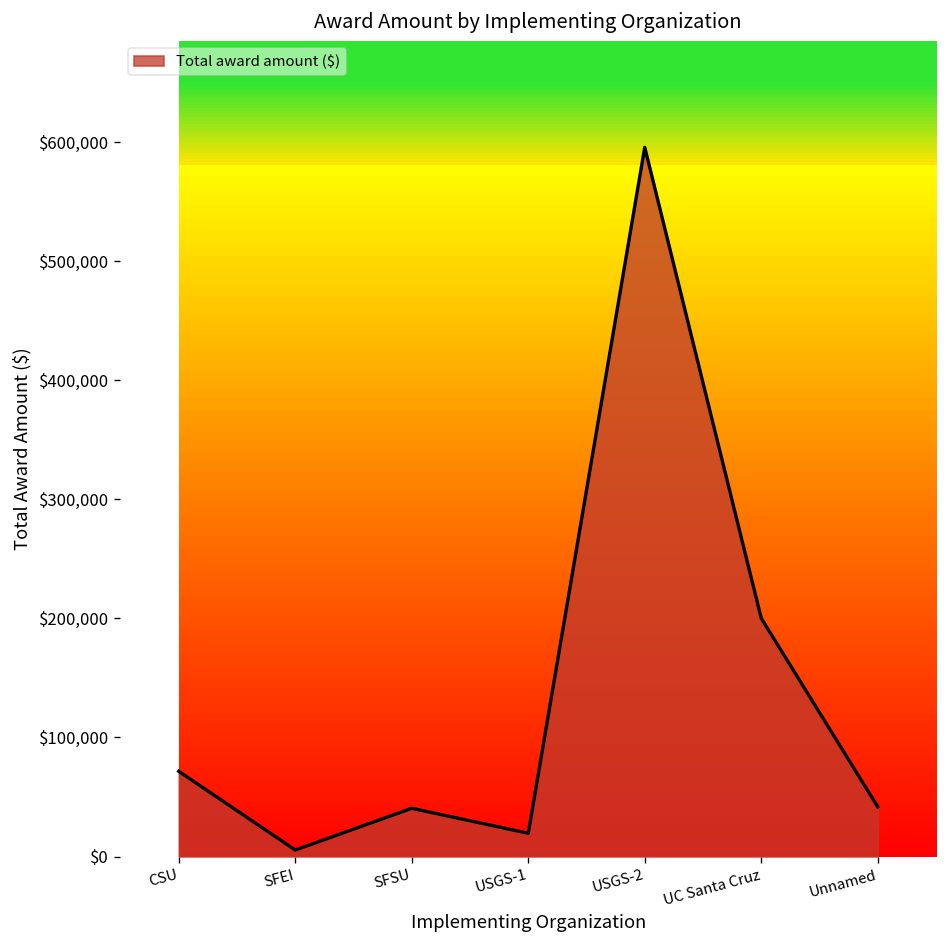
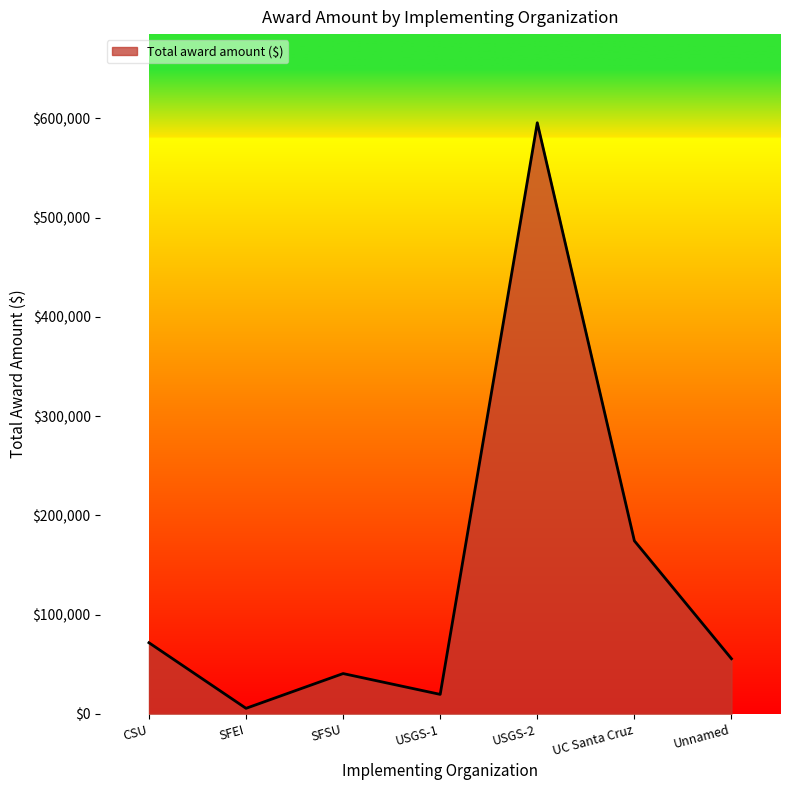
UC Santa Cruz: $200,000 -> $170,000
Unnamed: $40,000 -> $60,000
